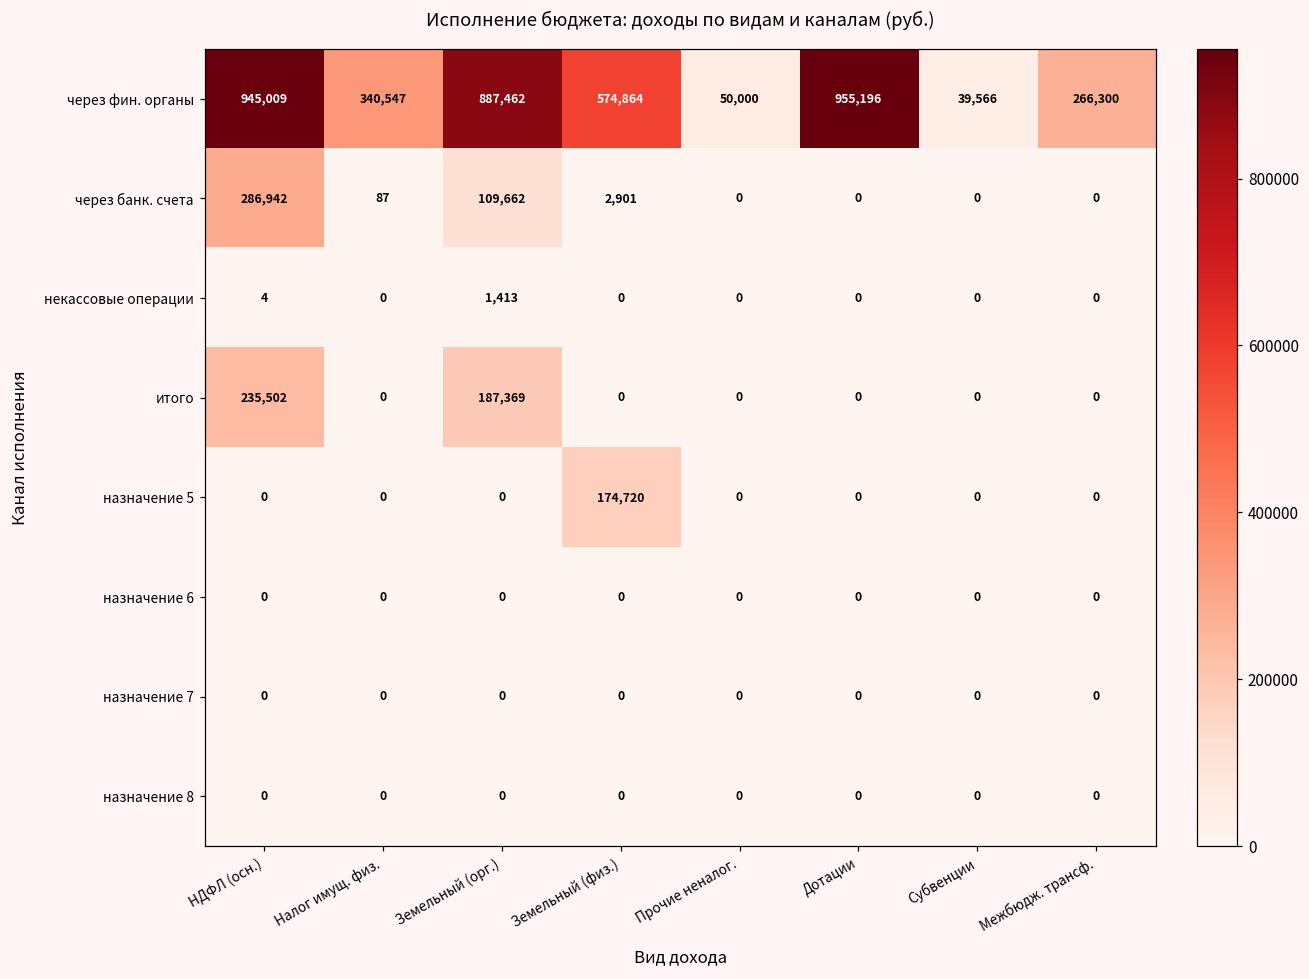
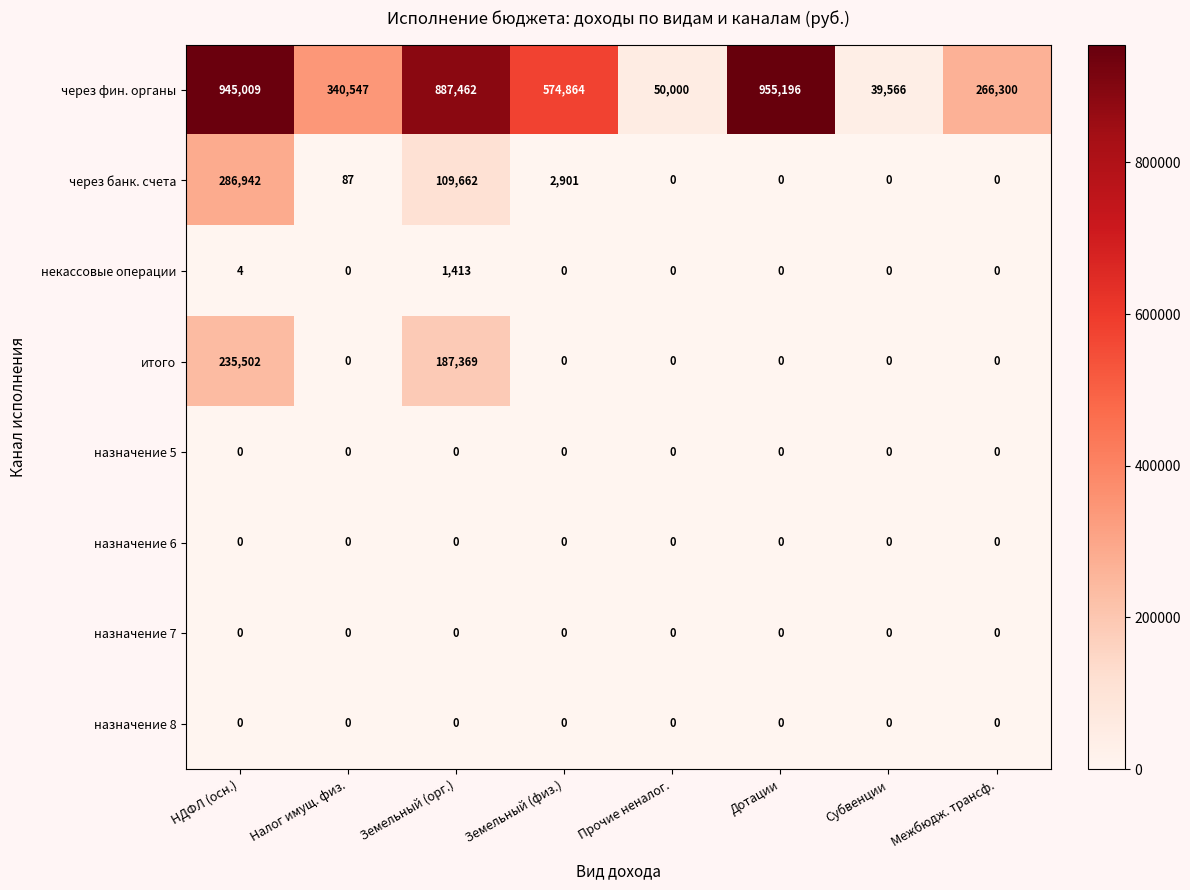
назначение 5, Земельный (физ.): 174,720 -> 0
